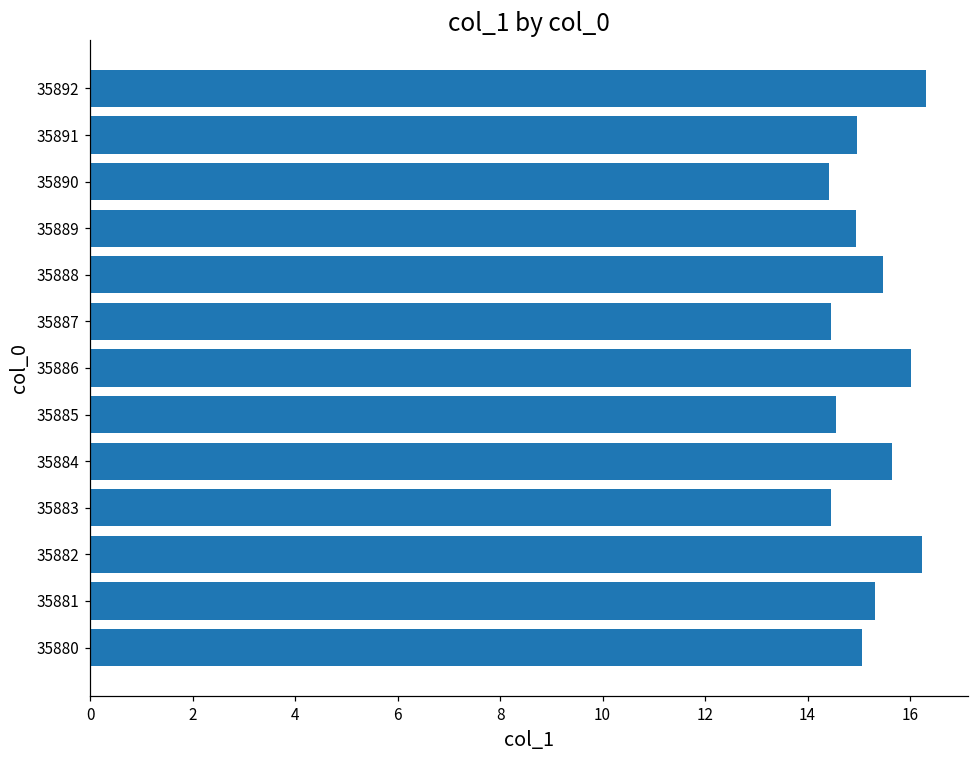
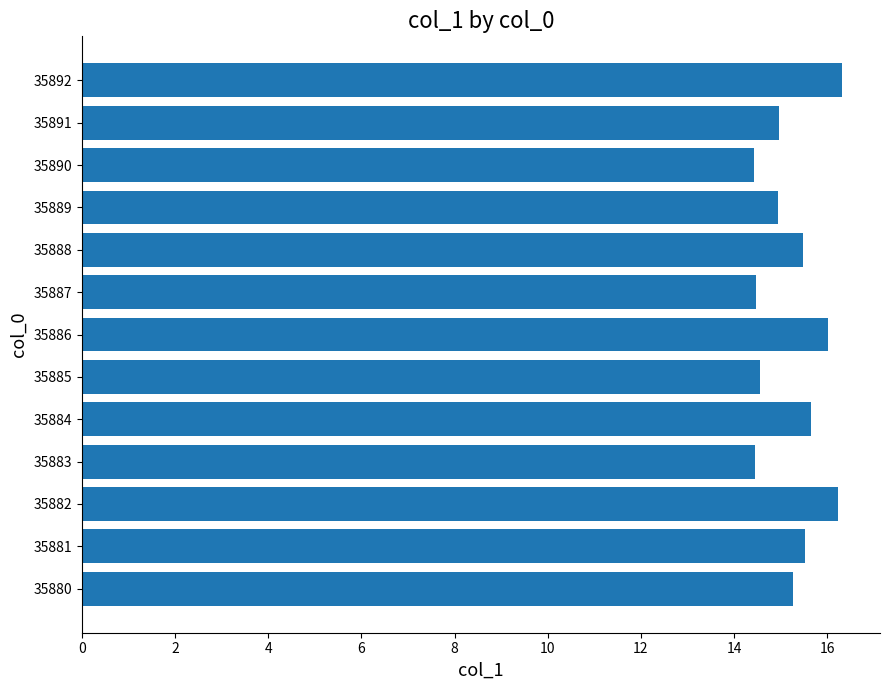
35881: 15.3 -> 15.5
35880: 15.1 -> 15.3
